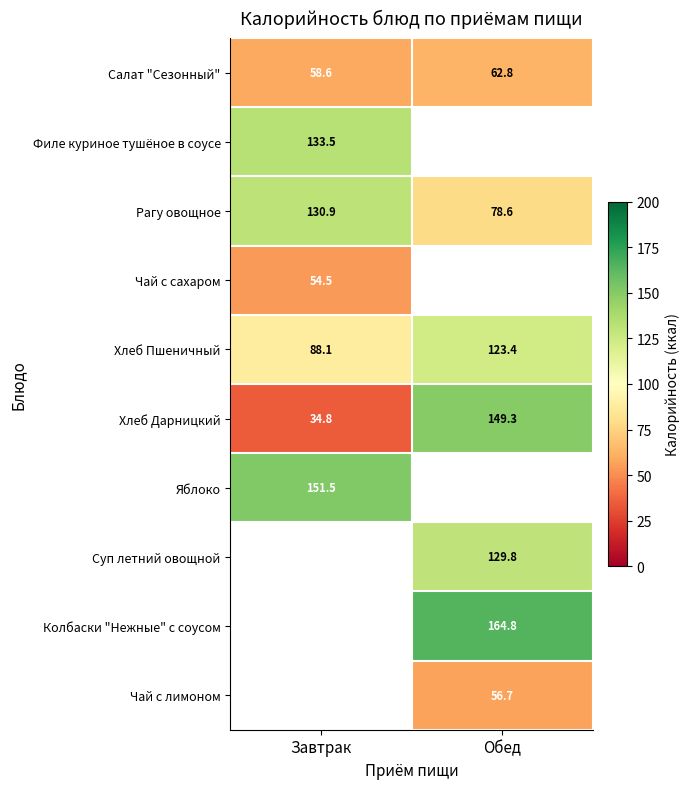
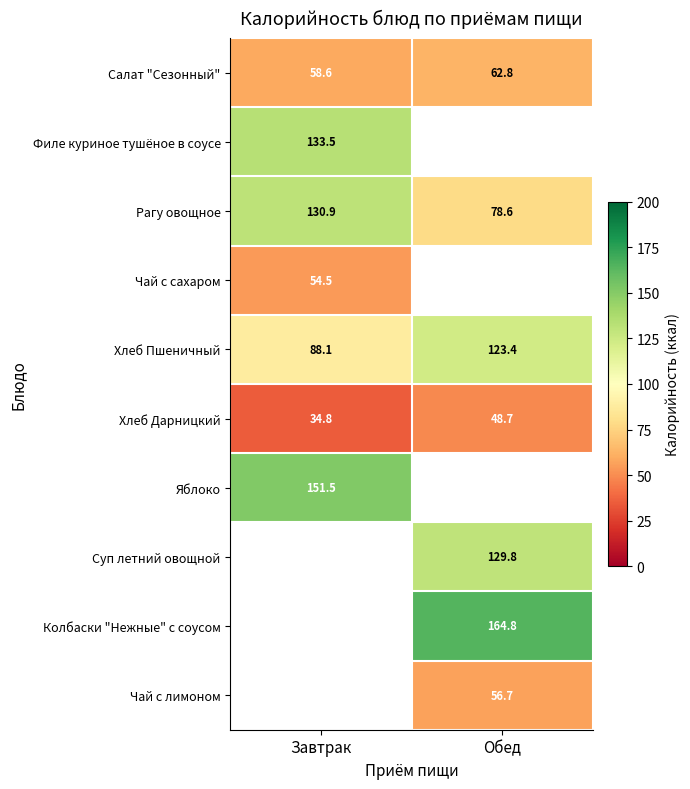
Хлеб Дарницкий, Обед: 149.3 -> 48.7
